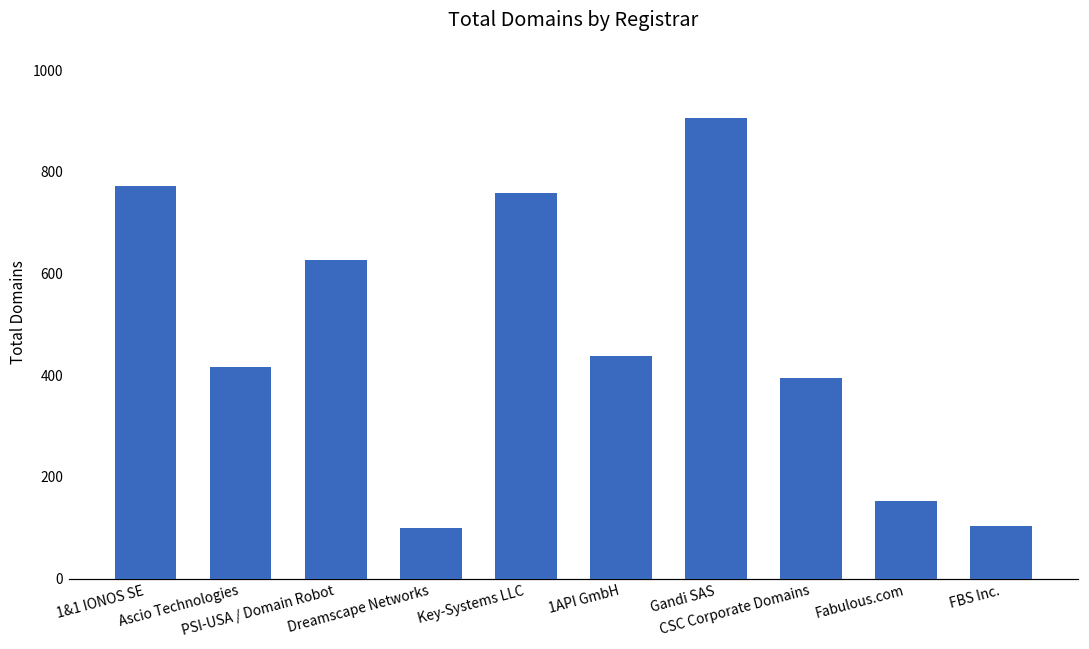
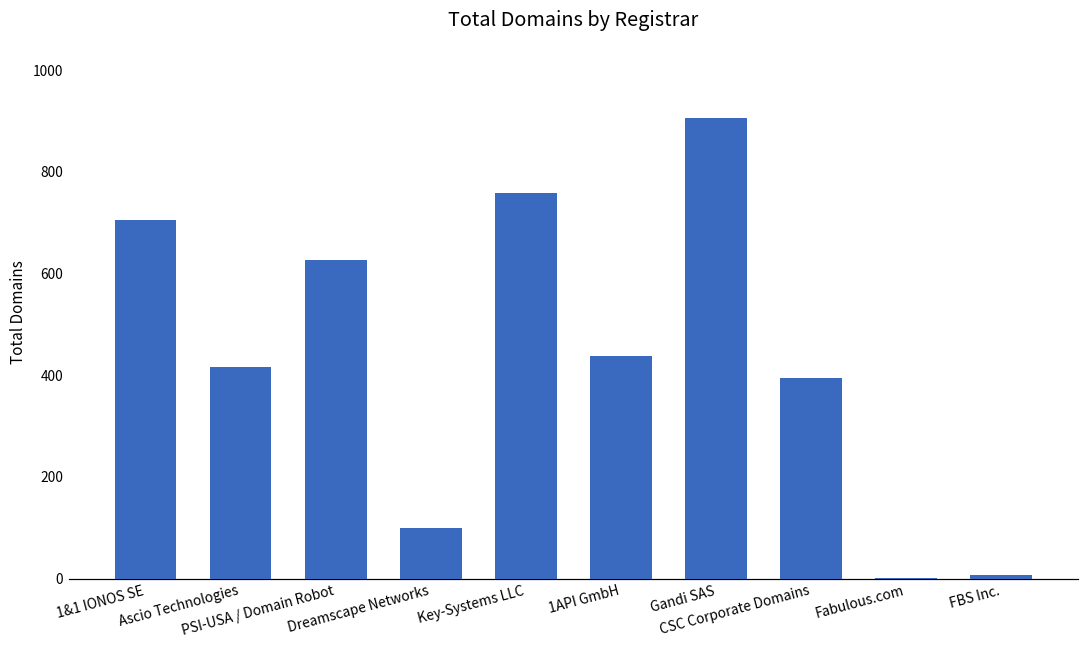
1&1 IONOS SE: 770 -> 710
Fabulous.com: 150 -> 0
FBS Inc.: 100 -> 10
